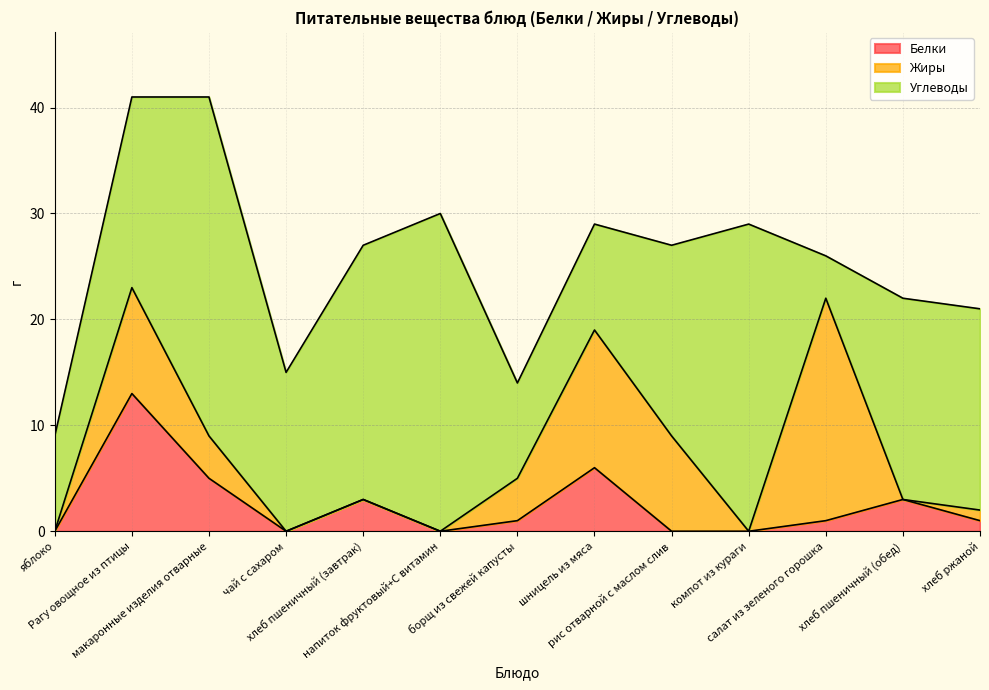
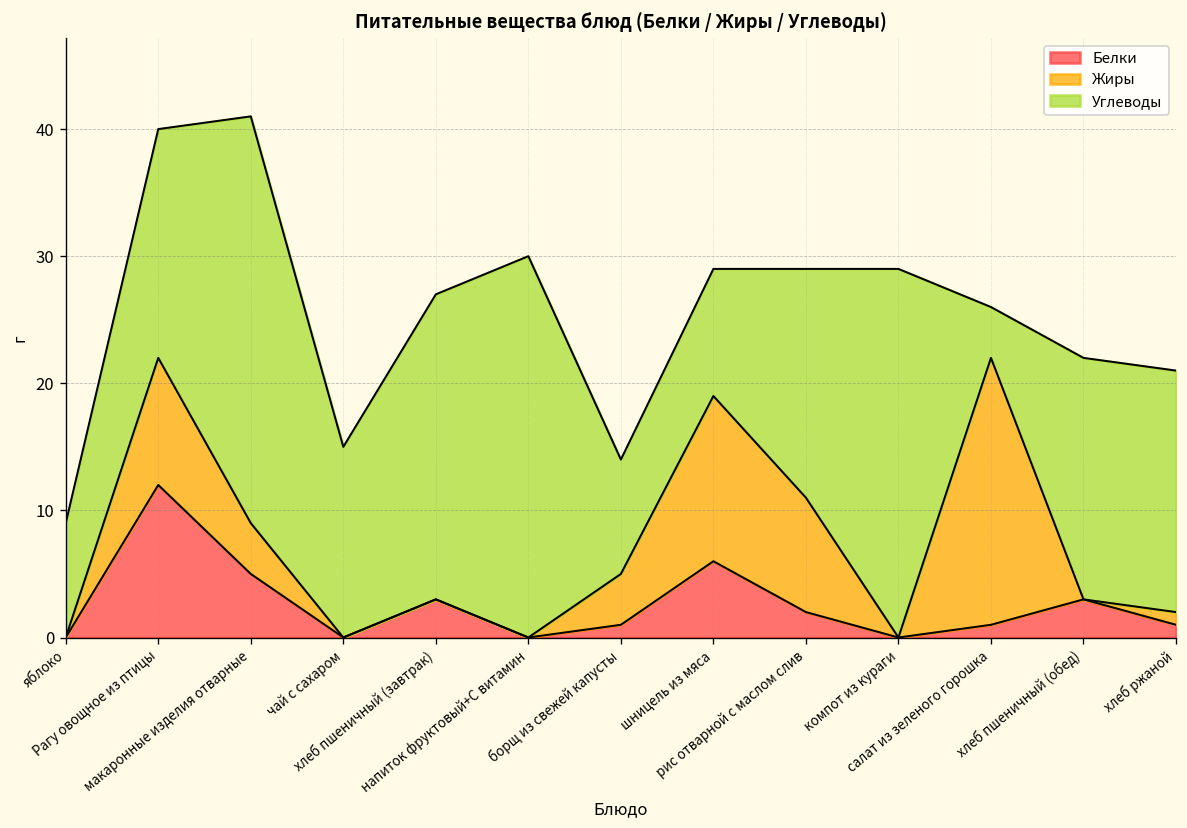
Белки, Рагу овощное из птицы: 13 -> 12
Белки, рис отварной с маслом слив: 0 -> 2
